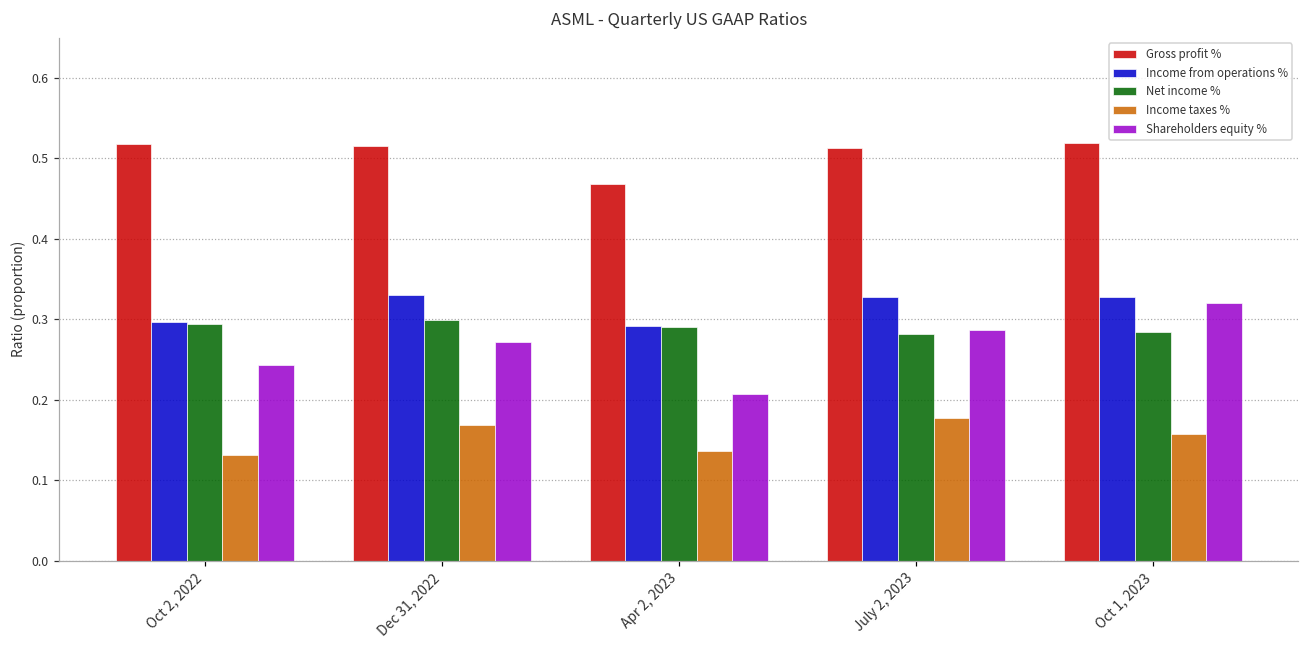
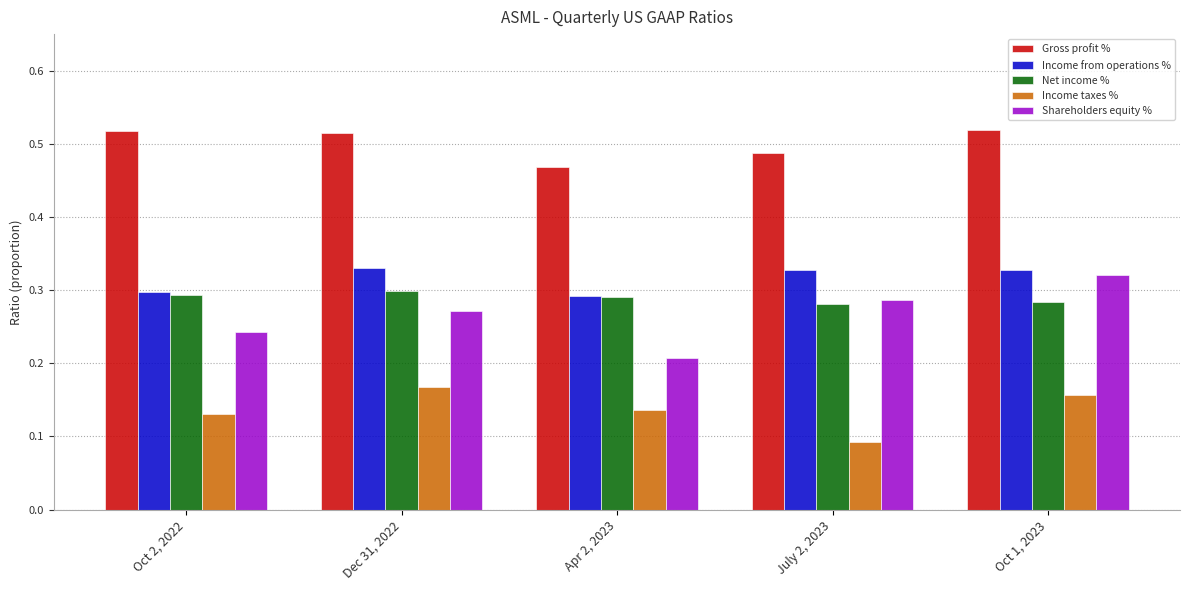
Gross profit %, July 2, 2023: 0.51 -> 0.49
Income taxes %, July 2, 2023: 0.18 -> 0.09
